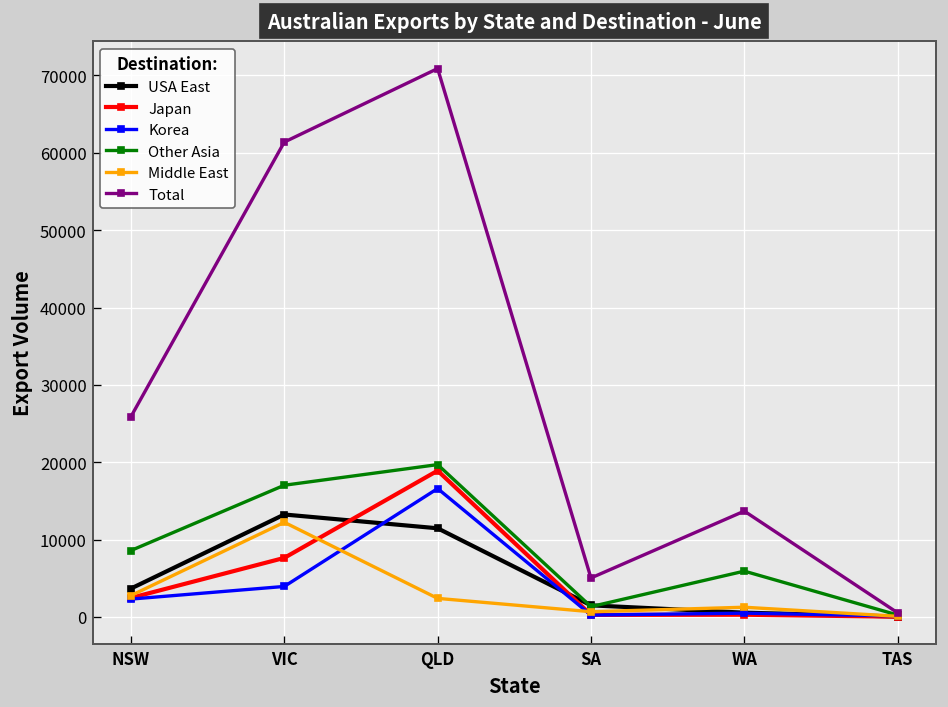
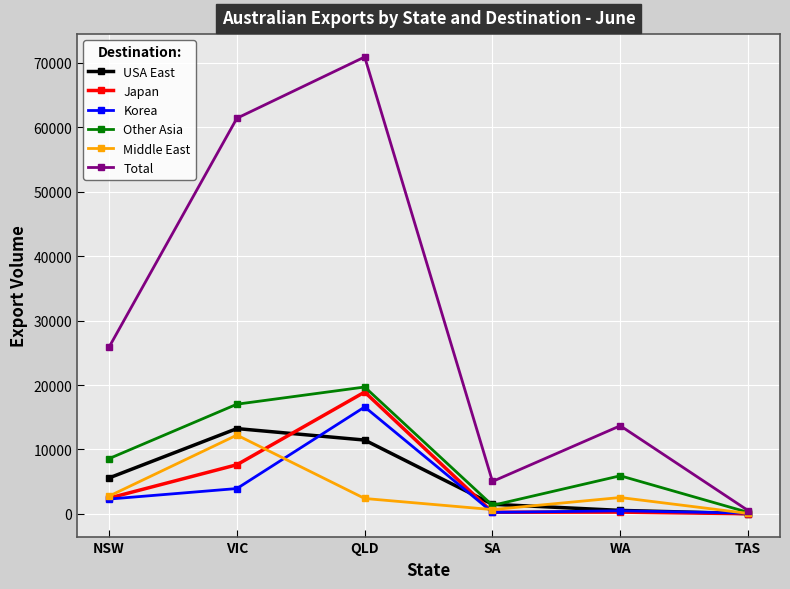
USA East, NSW: 4000 -> 6000
Middle East, WA: 1000 -> 3000
